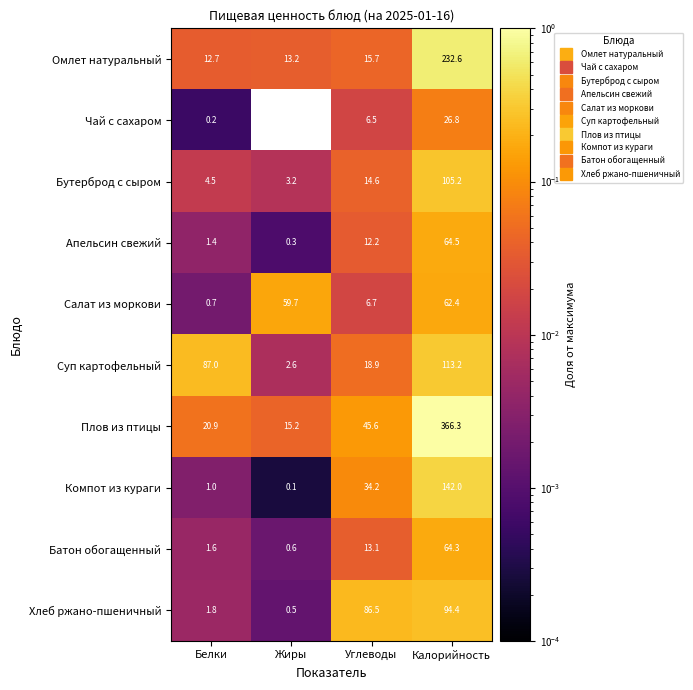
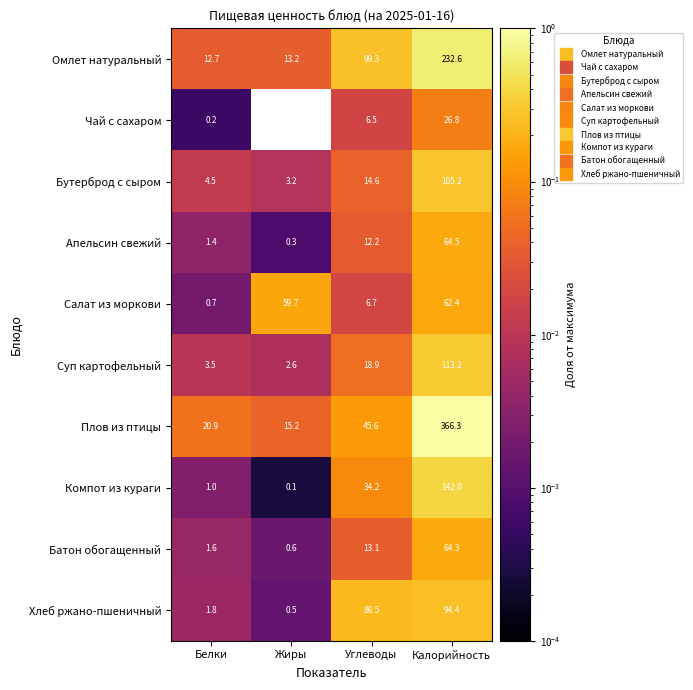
Омлет натуральный, Углеводы: 15.7 -> 99.3
Суп картофельный, Белки: 87.0 -> 3.5
